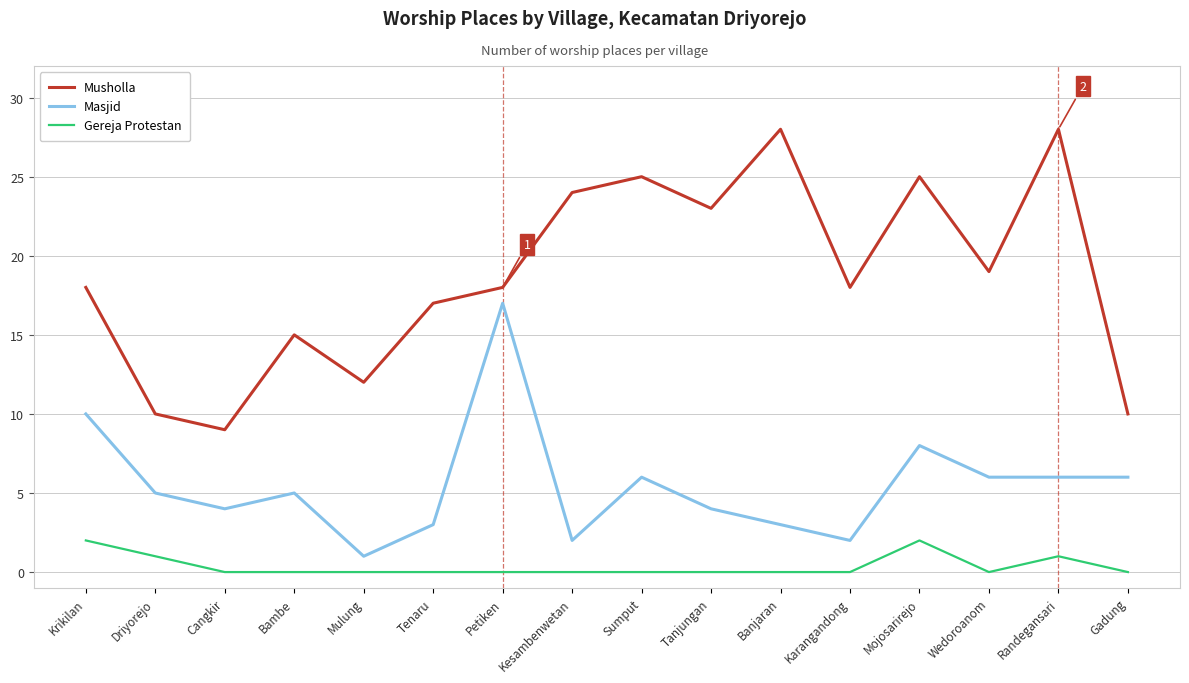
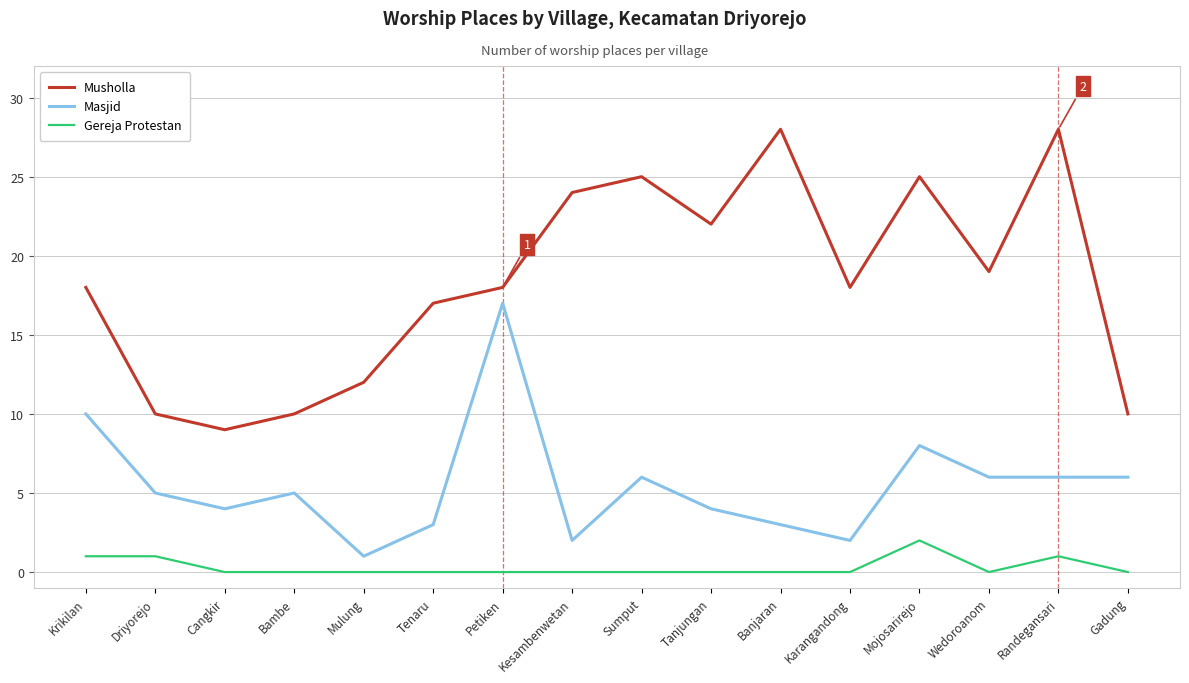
Gereja Protestan, Krikilan: 2 -> 1
Musholla, Bambe: 15 -> 10
Musholla, Tanjungan: 23 -> 22
